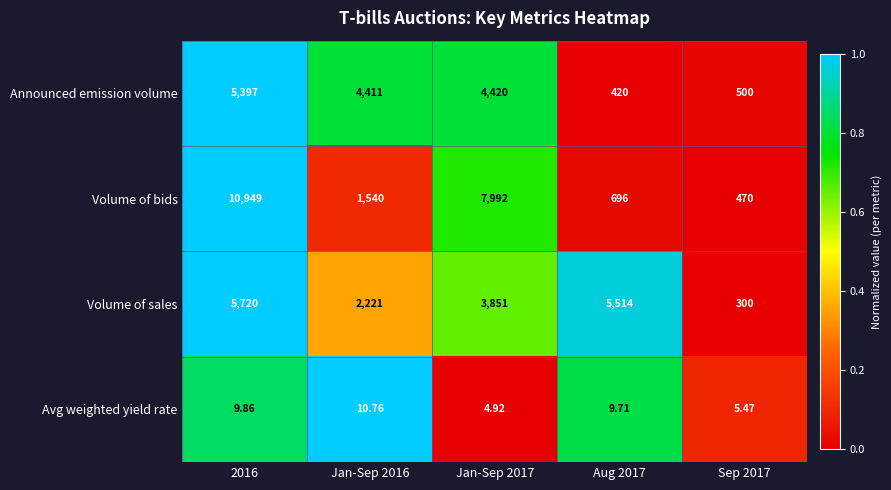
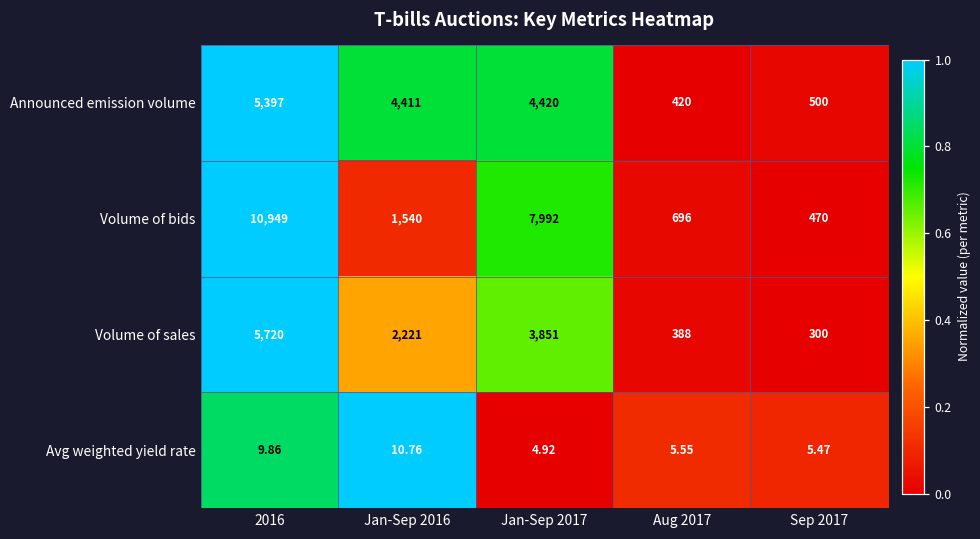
Volume of sales, Aug 2017: 5,514 -> 388
Avg weighted yield rate, Aug 2017: 9.71 -> 5.55
